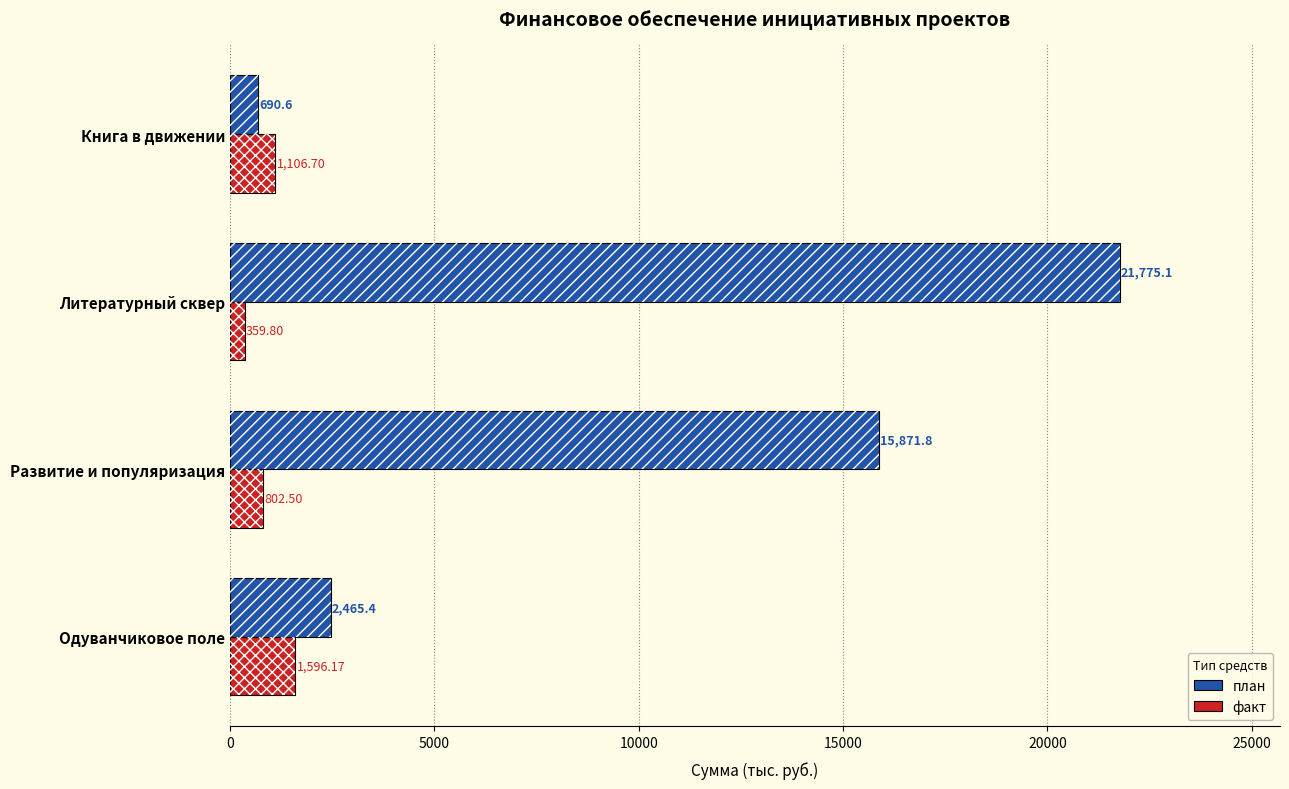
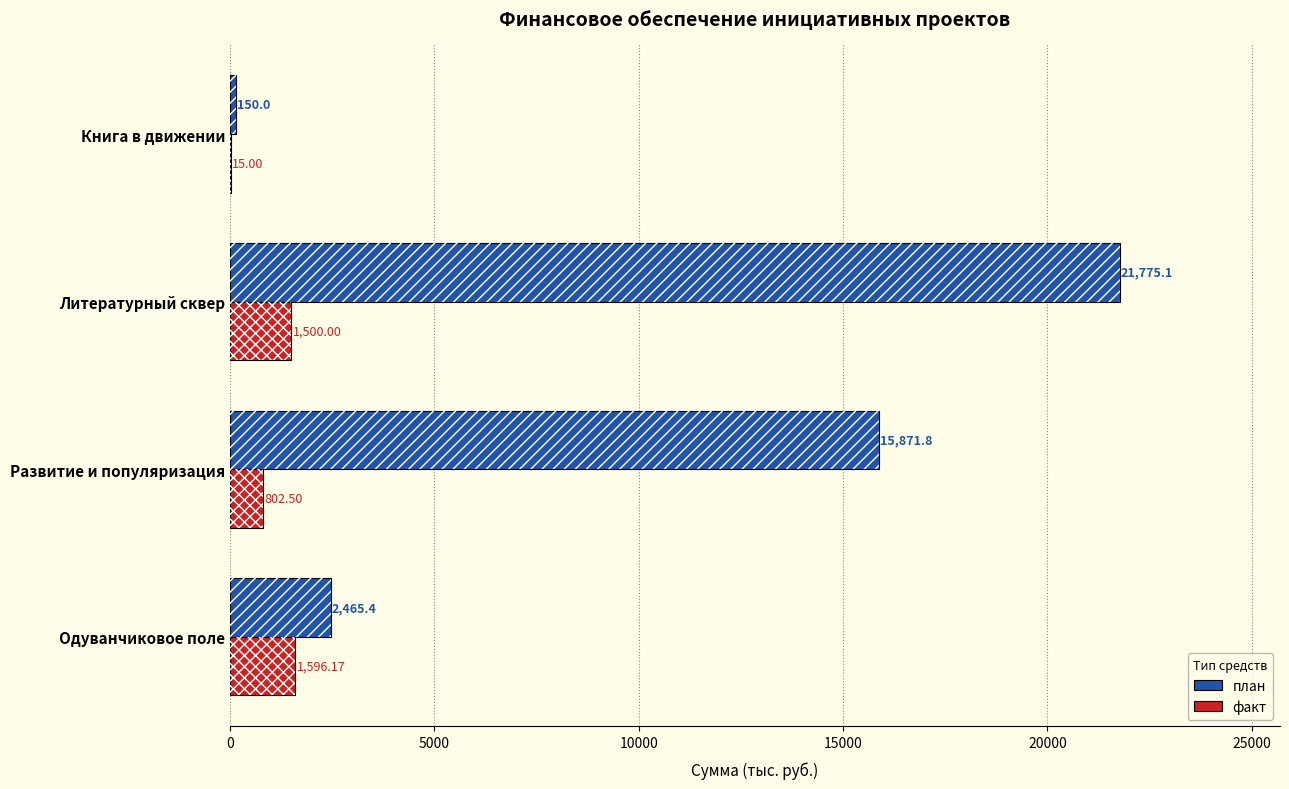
план, Книга в движении: 690.6 -> 150.0
факт, Книга в движении: 1,106.70 -> 15.00
факт, Литературный сквер: 359.80 -> 1,500.00
